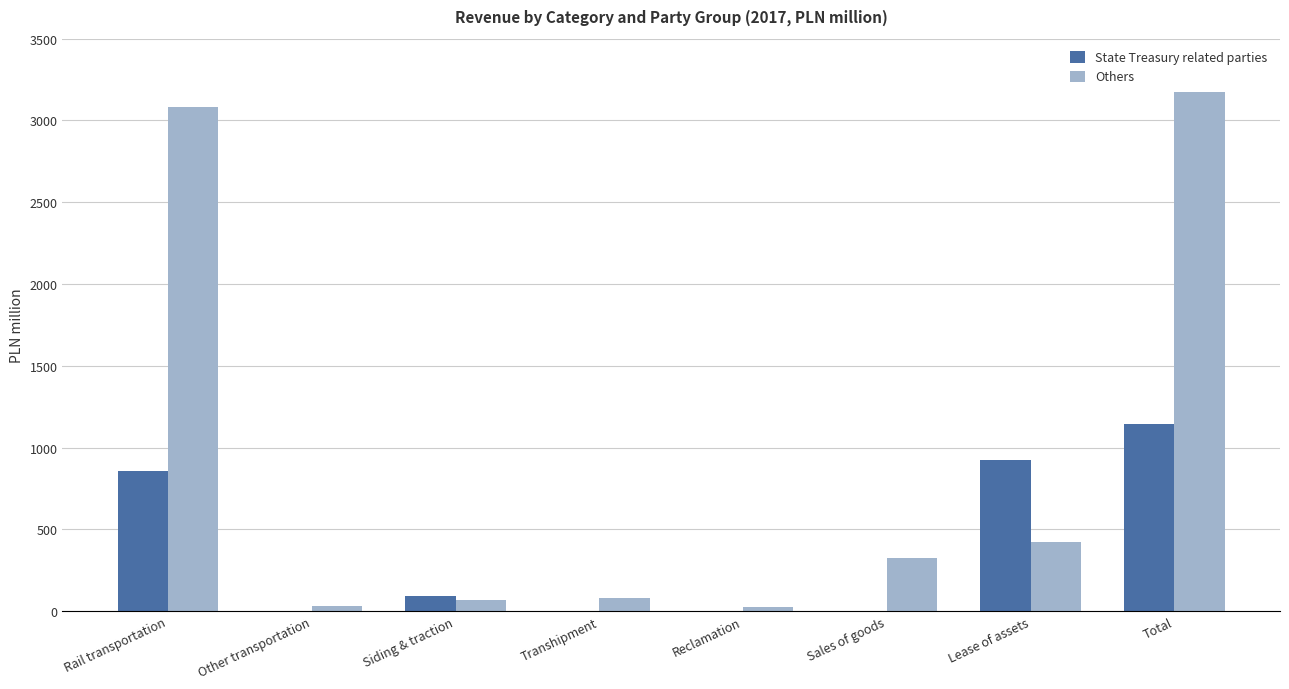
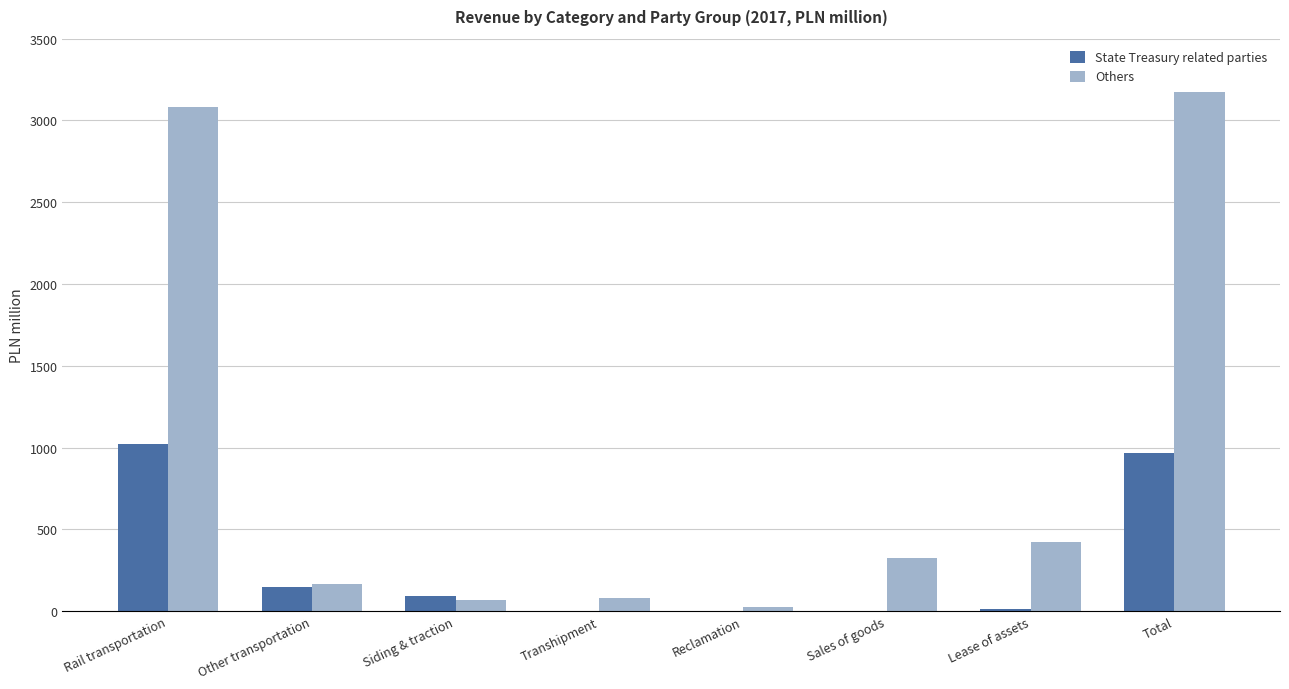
State Treasury related parties, Rail transportation: 860 -> 1020
State Treasury related parties, Other transportation: 0 -> 140
Others, Other transportation: 30 -> 170
State Treasury related parties, Lease of assets: 930 -> 20
State Treasury related parties, Total: 1140 -> 970
